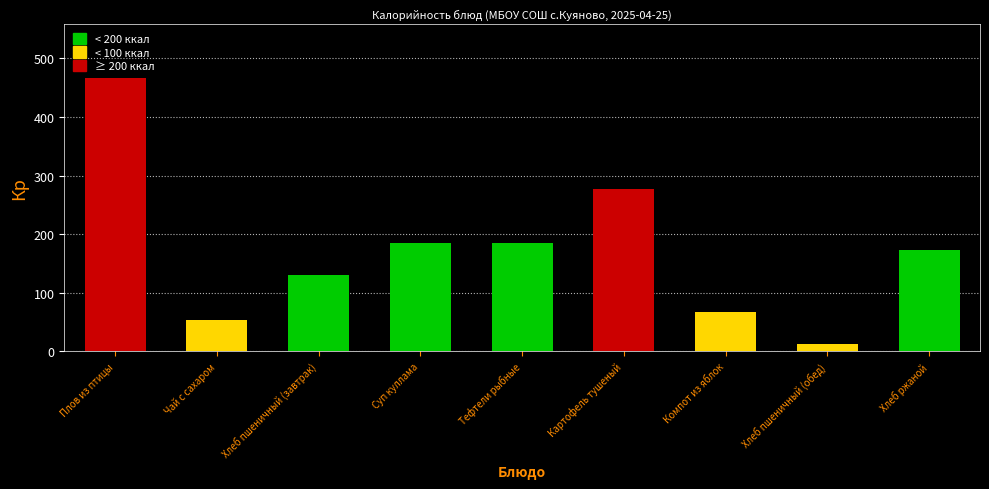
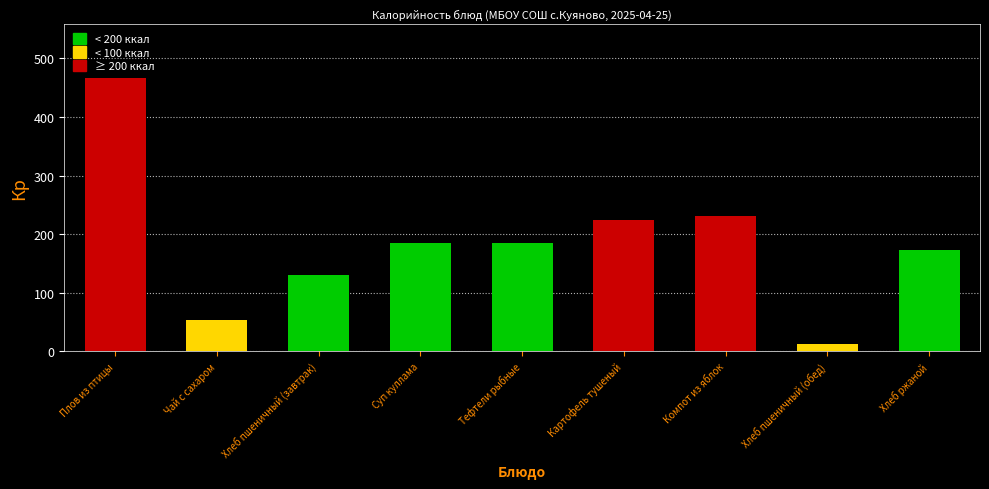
Картофель тушеный: 280 -> 230
Компот из яблок: 70 -> 230
